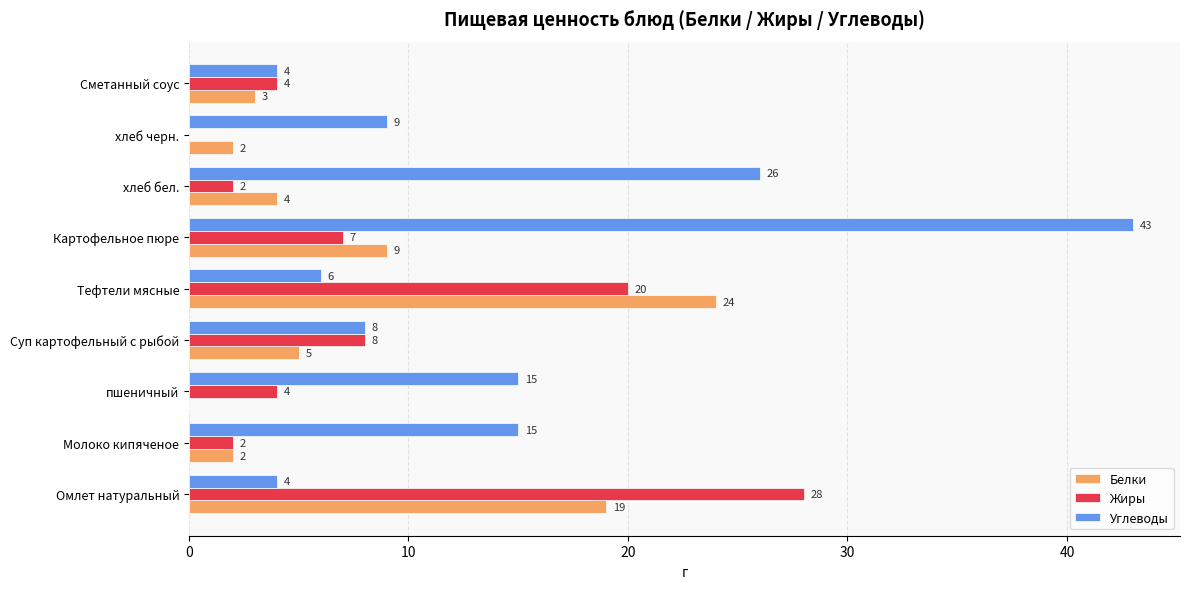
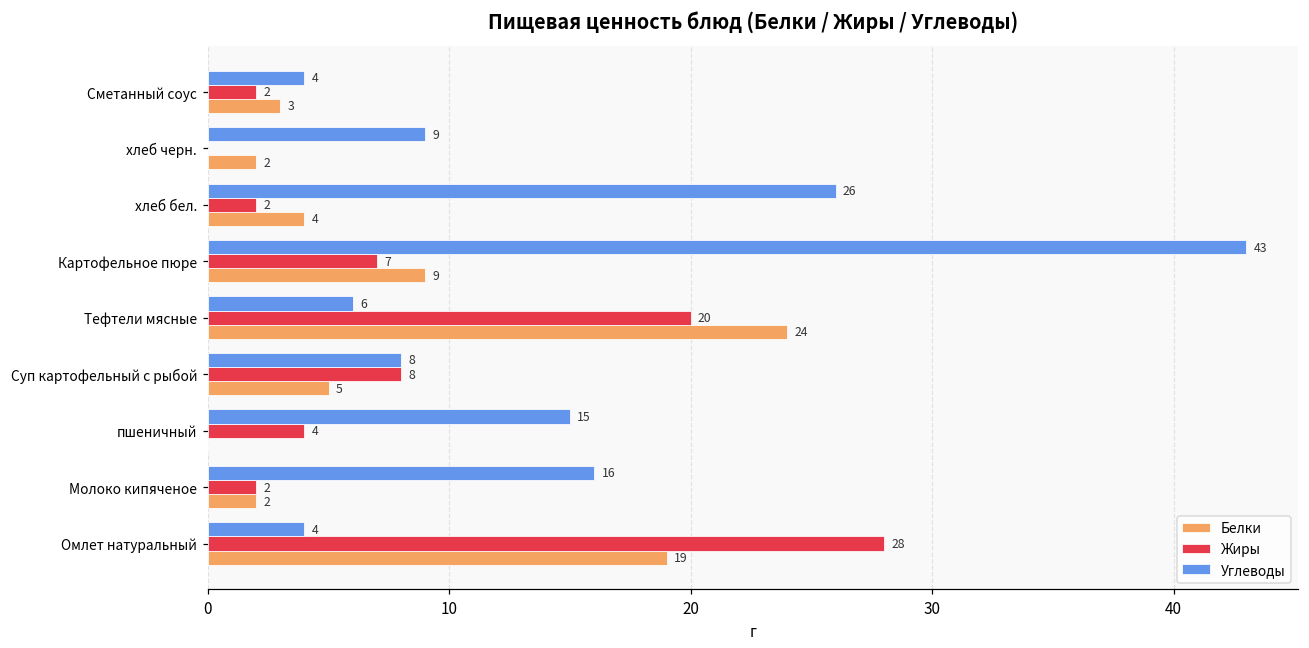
Жиры, Сметанный соус: 4 -> 2
Углеводы, Молоко кипяченое: 15 -> 16
